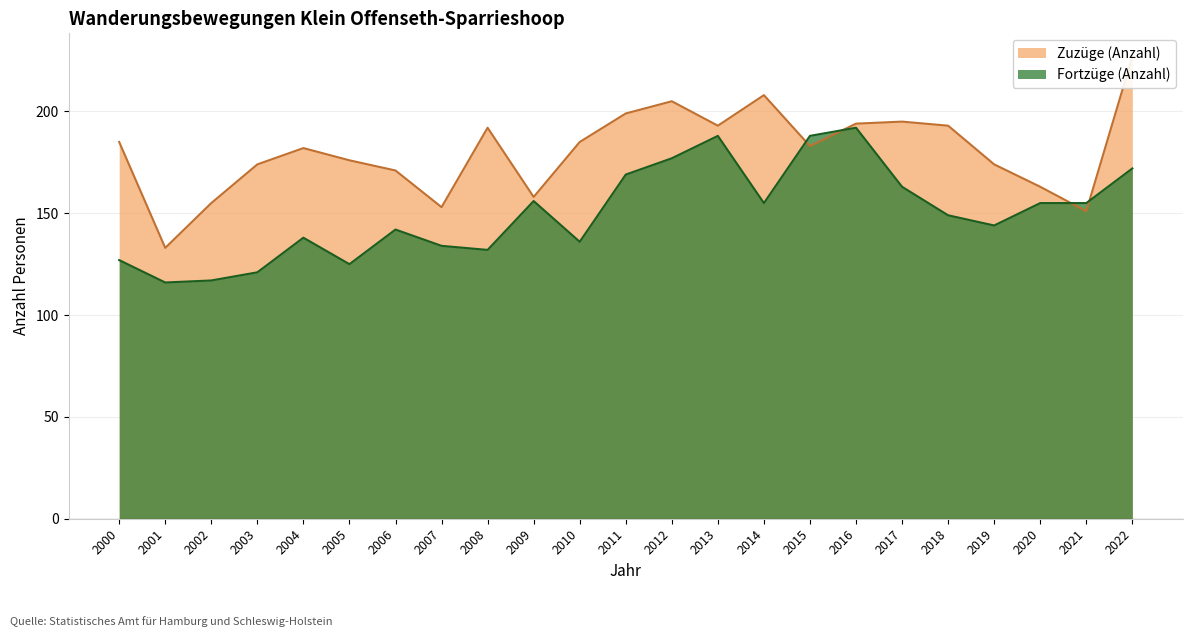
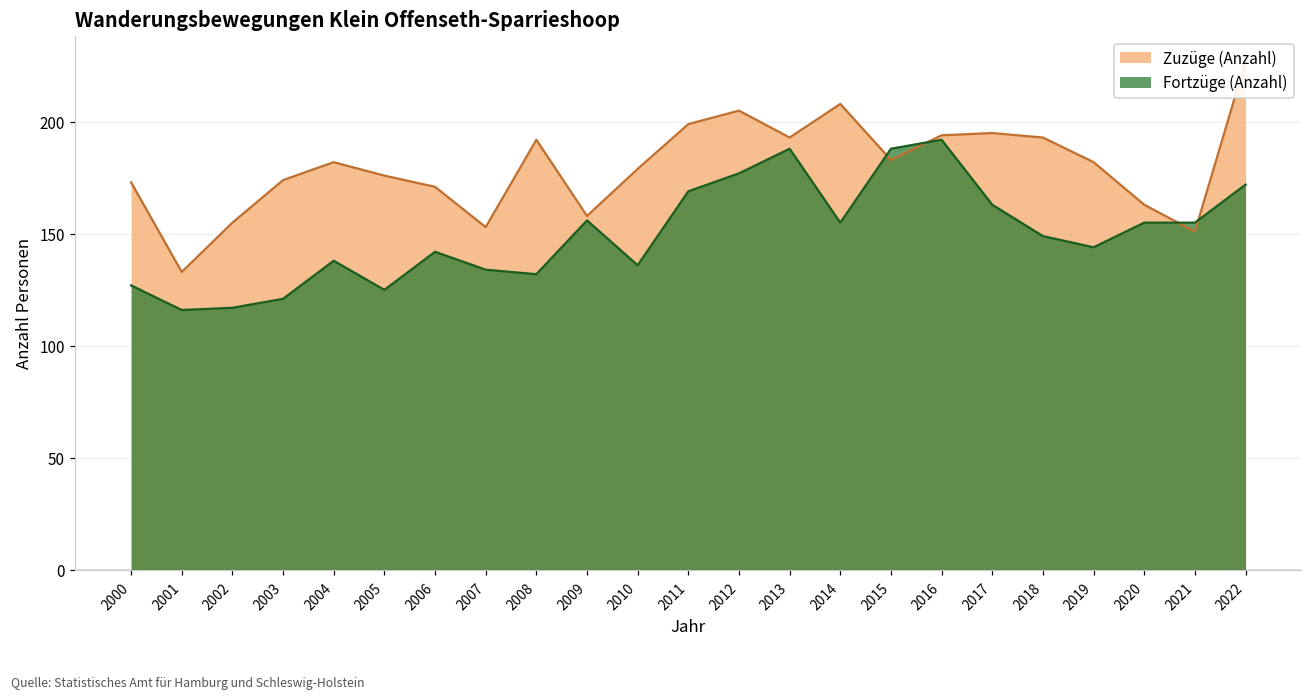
Zuzüge (Anzahl), 2000: 185 -> 173
Zuzüge (Anzahl), 2010: 185 -> 179
Zuzüge (Anzahl), 2019: 174 -> 182
